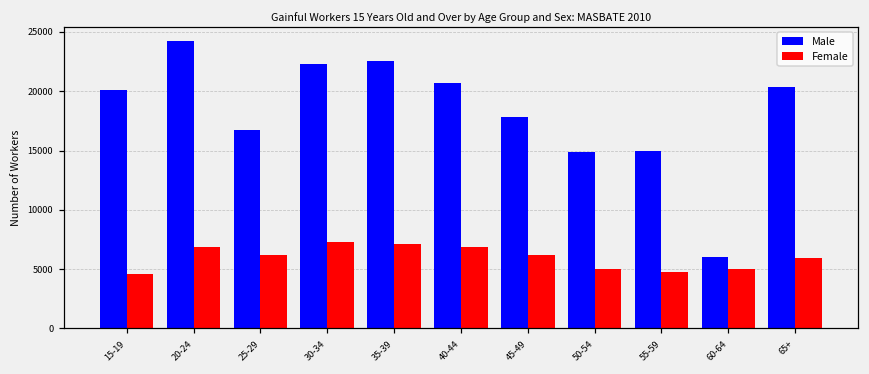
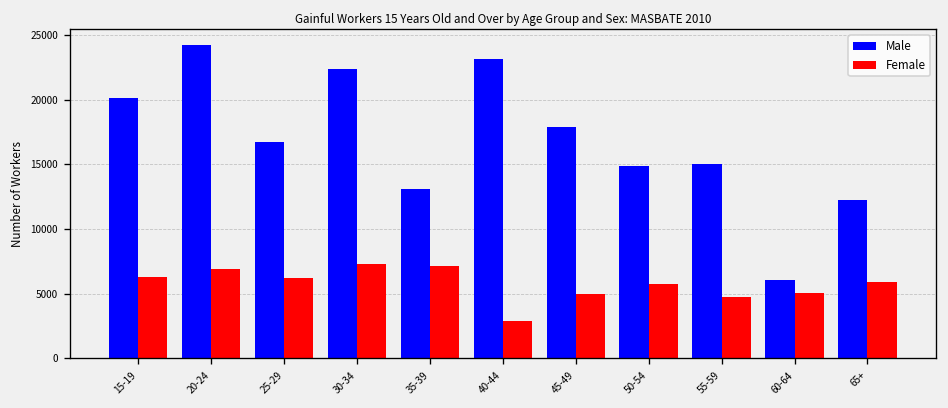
Female, 15-19: 4600 -> 6300
Male, 35-39: 22600 -> 13100
Male, 40-44: 20700 -> 23100
Female, 40-44: 6800 -> 2900
Female, 45-49: 6200 -> 5000
Female, 50-54: 5000 -> 5800
Male, 65+: 20400 -> 12200
